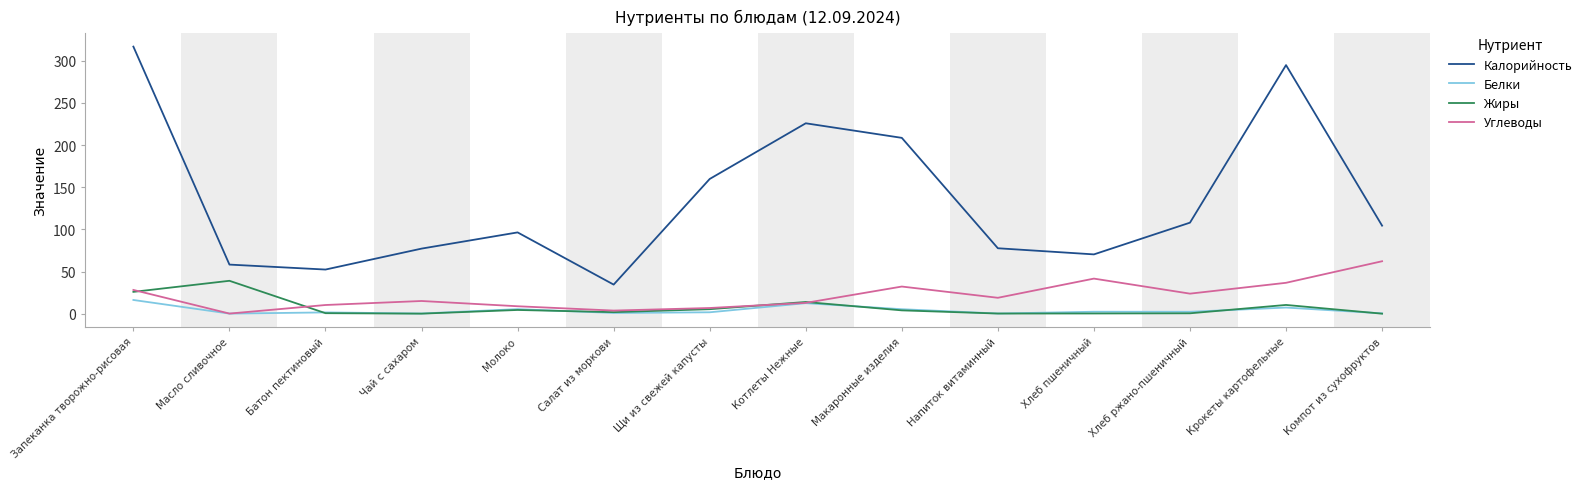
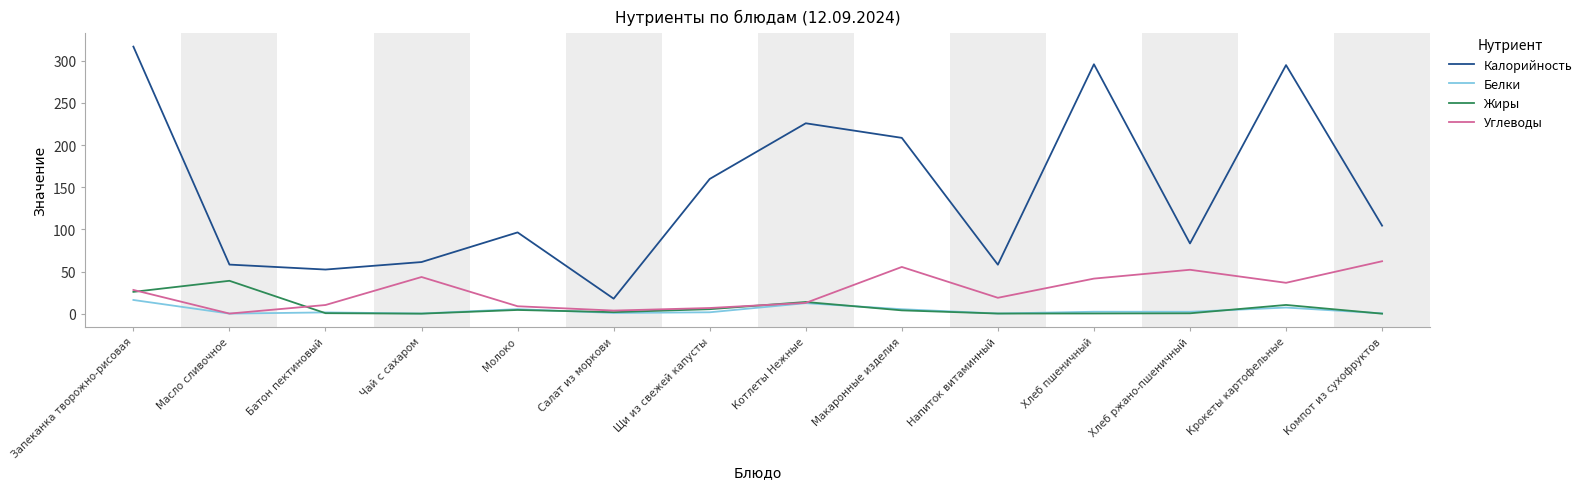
Калорийность, Чай с сахаром: 80 -> 60
Углеводы, Чай с сахаром: 20 -> 40
Калорийность, Салат из моркови: 30 -> 20
Углеводы, Макаронные изделия: 30 -> 60
Калорийность, Напиток витаминный: 80 -> 60
Калорийность, Хлеб пшеничный: 70 -> 300
Калорийность, Хлеб ржано-пшеничный: 110 -> 80
Углеводы, Хлеб ржано-пшеничный: 20 -> 50
